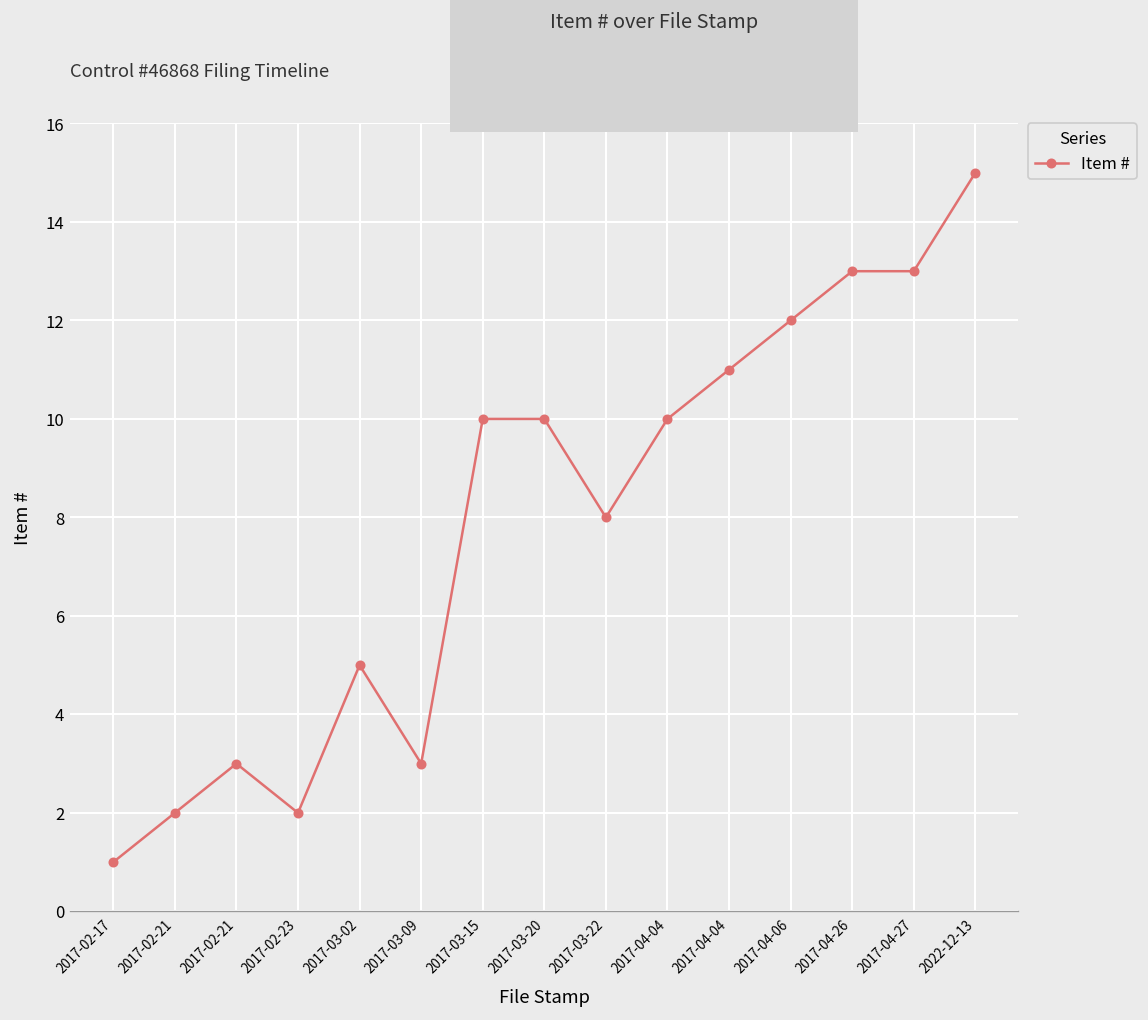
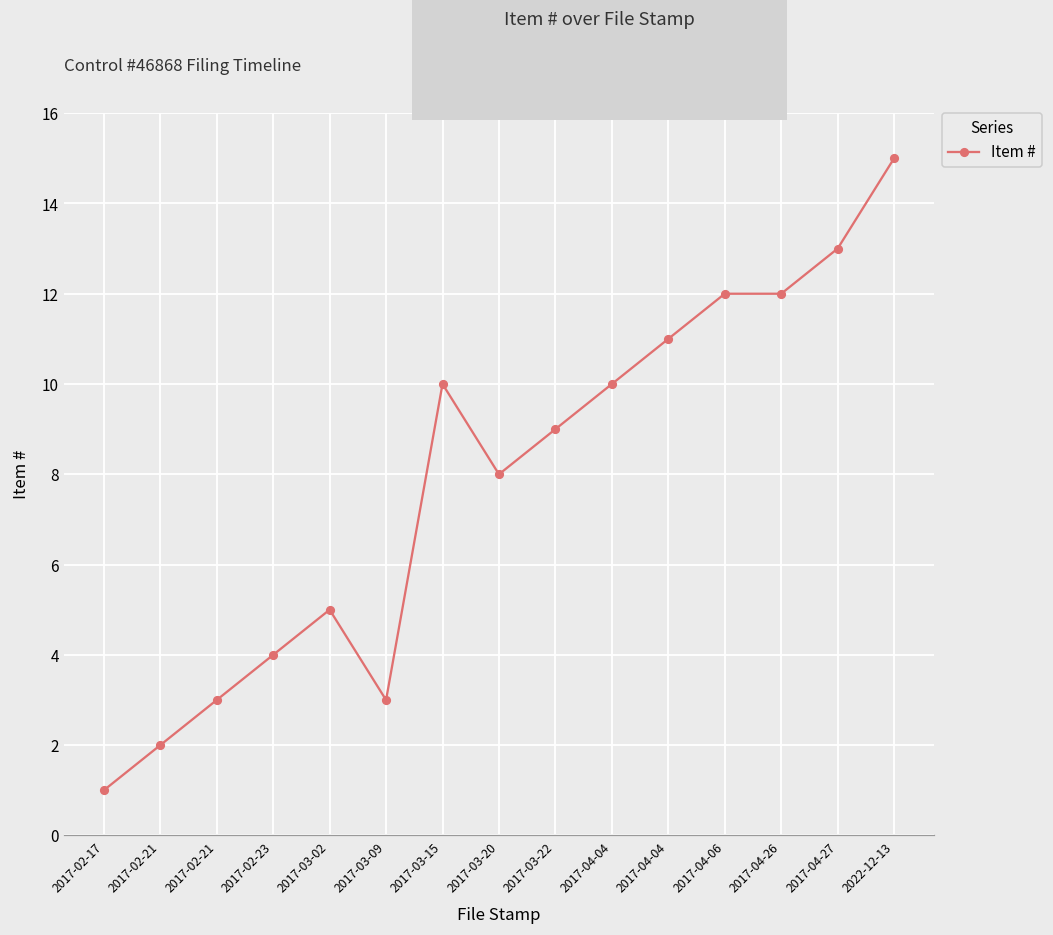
2017-02-23: 2 -> 4
2017-03-20: 10 -> 8
2017-03-22: 8 -> 9
2017-04-26: 13 -> 12
